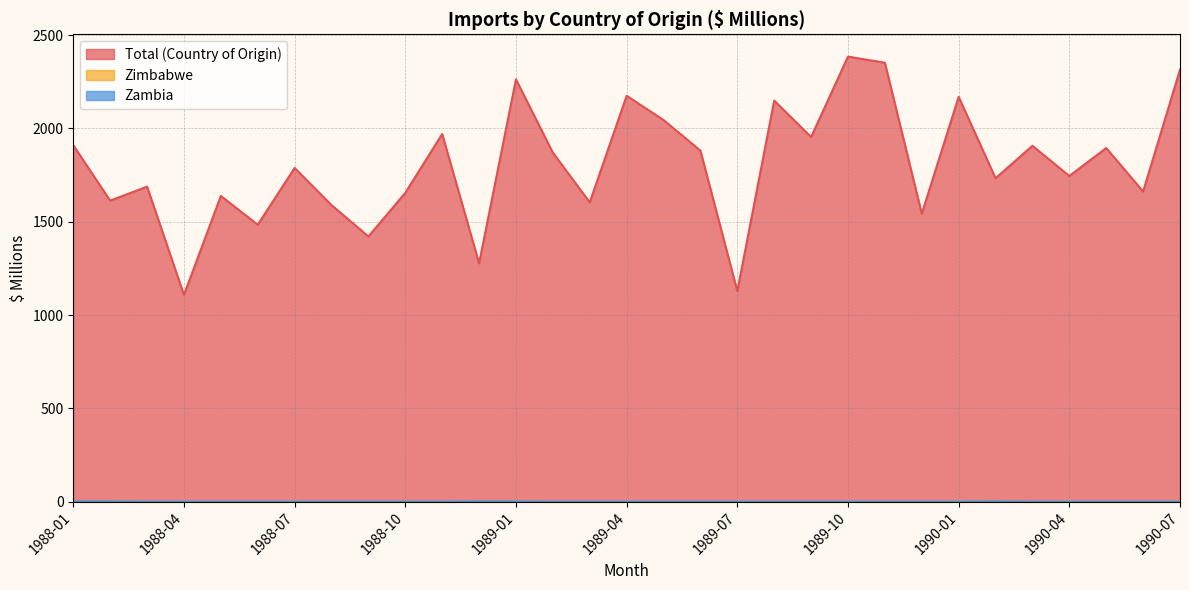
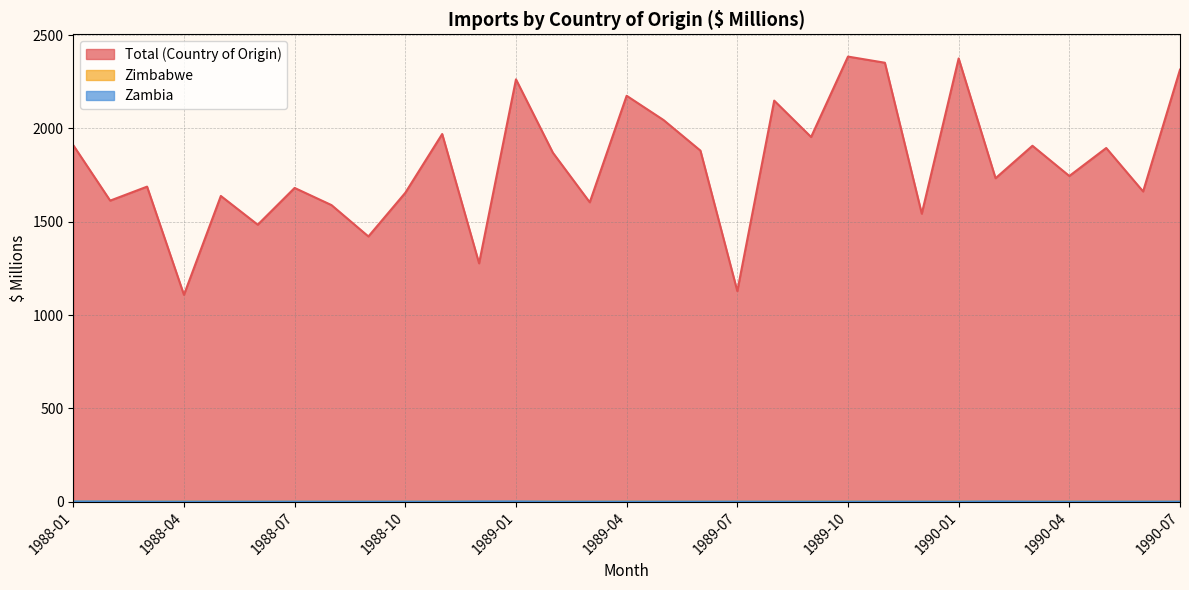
Total (Country of Origin), 1988-07: 1790 -> 1680
Total (Country of Origin), 1990-01: 2170 -> 2380
